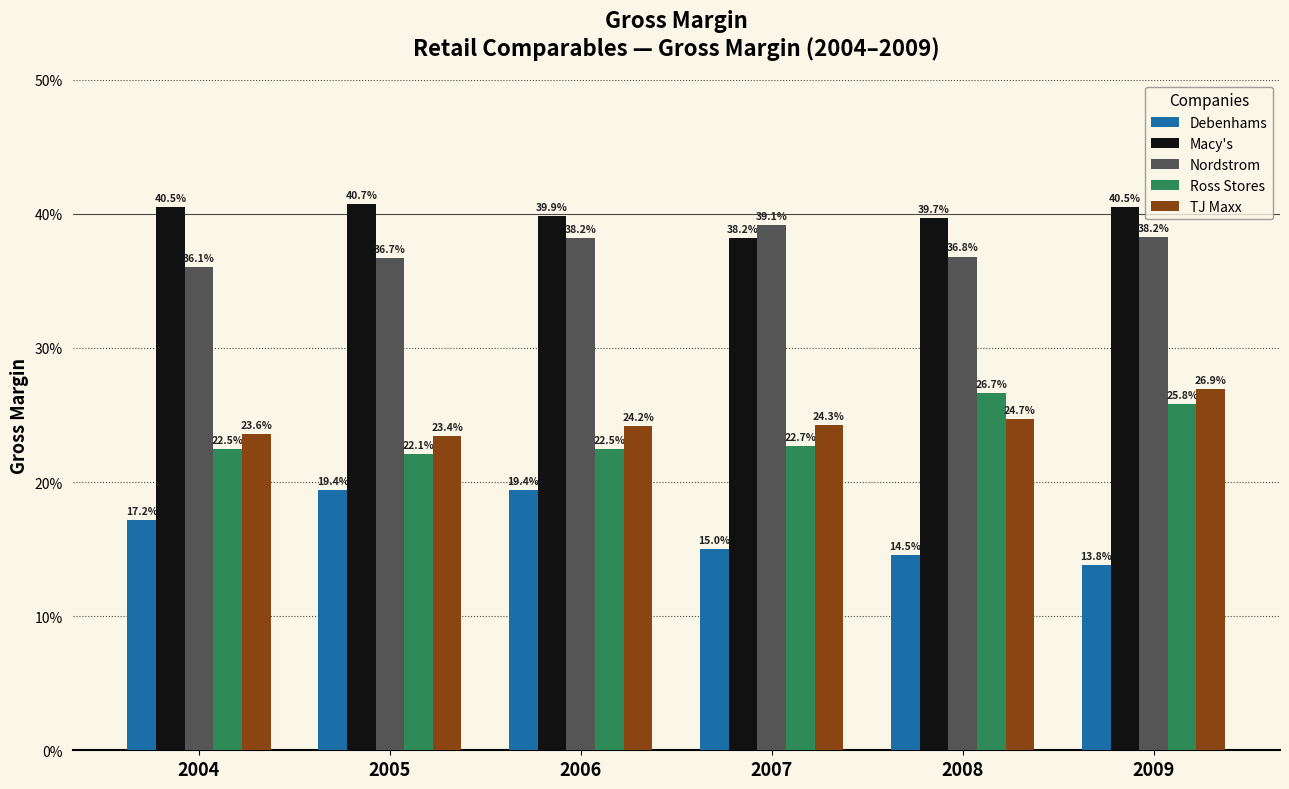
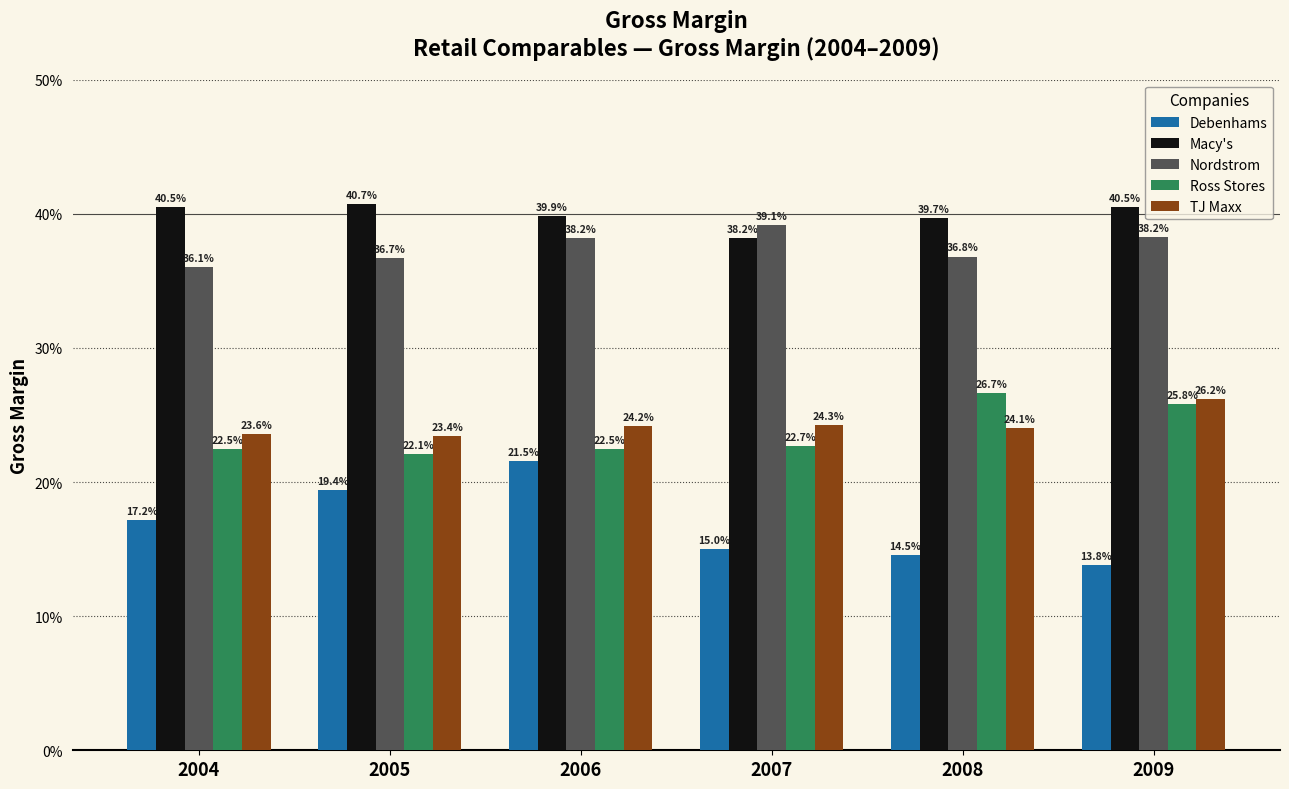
Debenhams, 2006: 19.4% -> 21.5%
TJ Maxx, 2008: 24.7% -> 24.1%
TJ Maxx, 2009: 26.9% -> 26.2%
